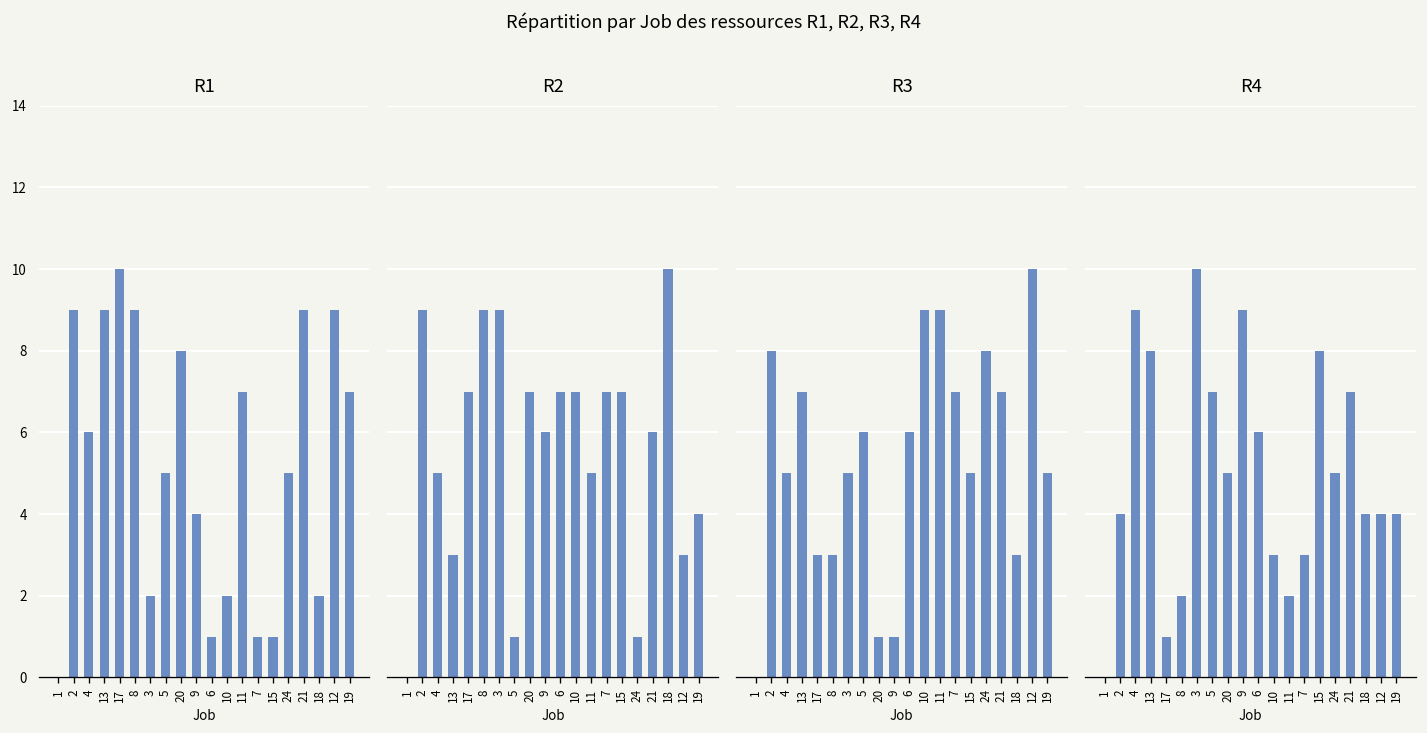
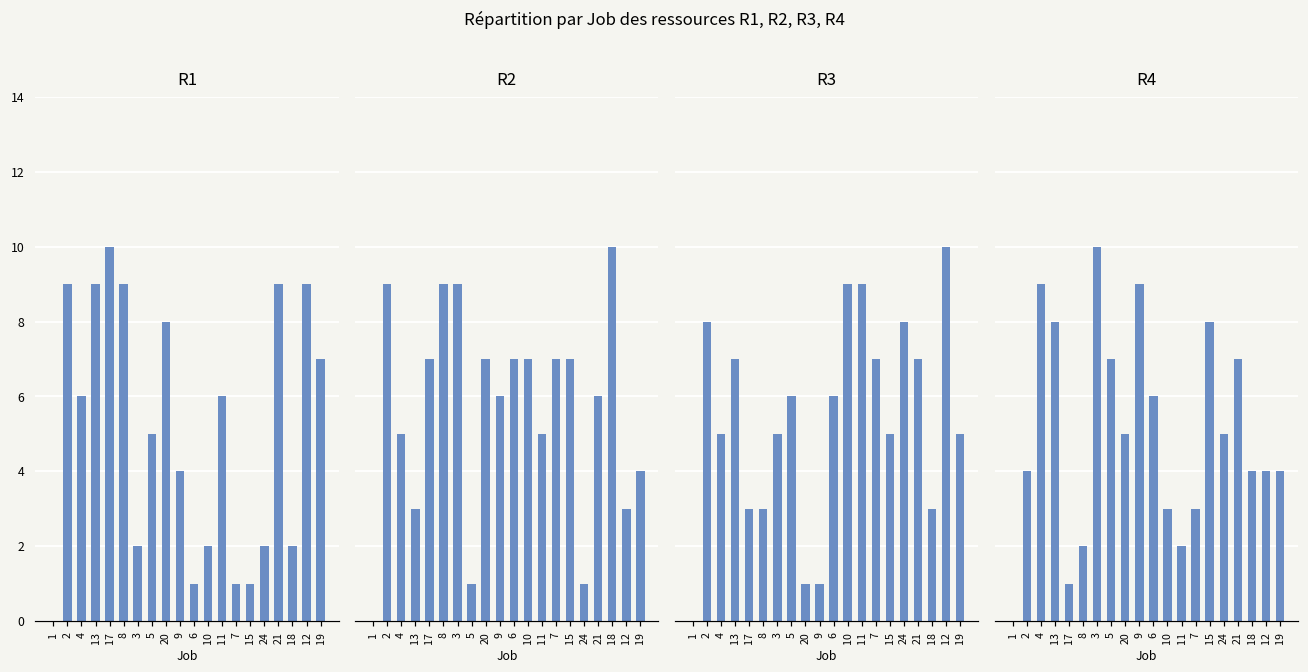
R1, 11: 7 -> 6
R1, 24: 5 -> 2
